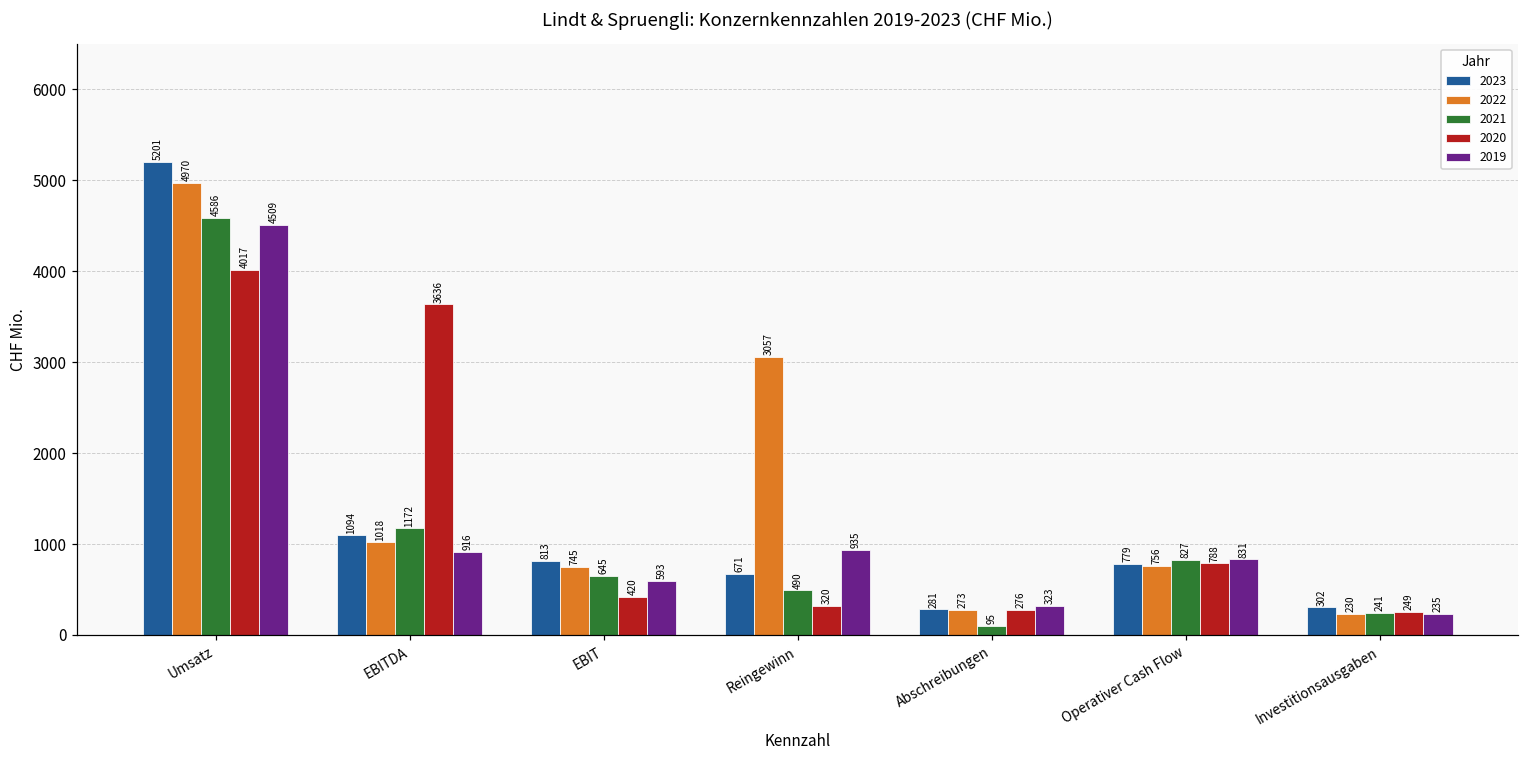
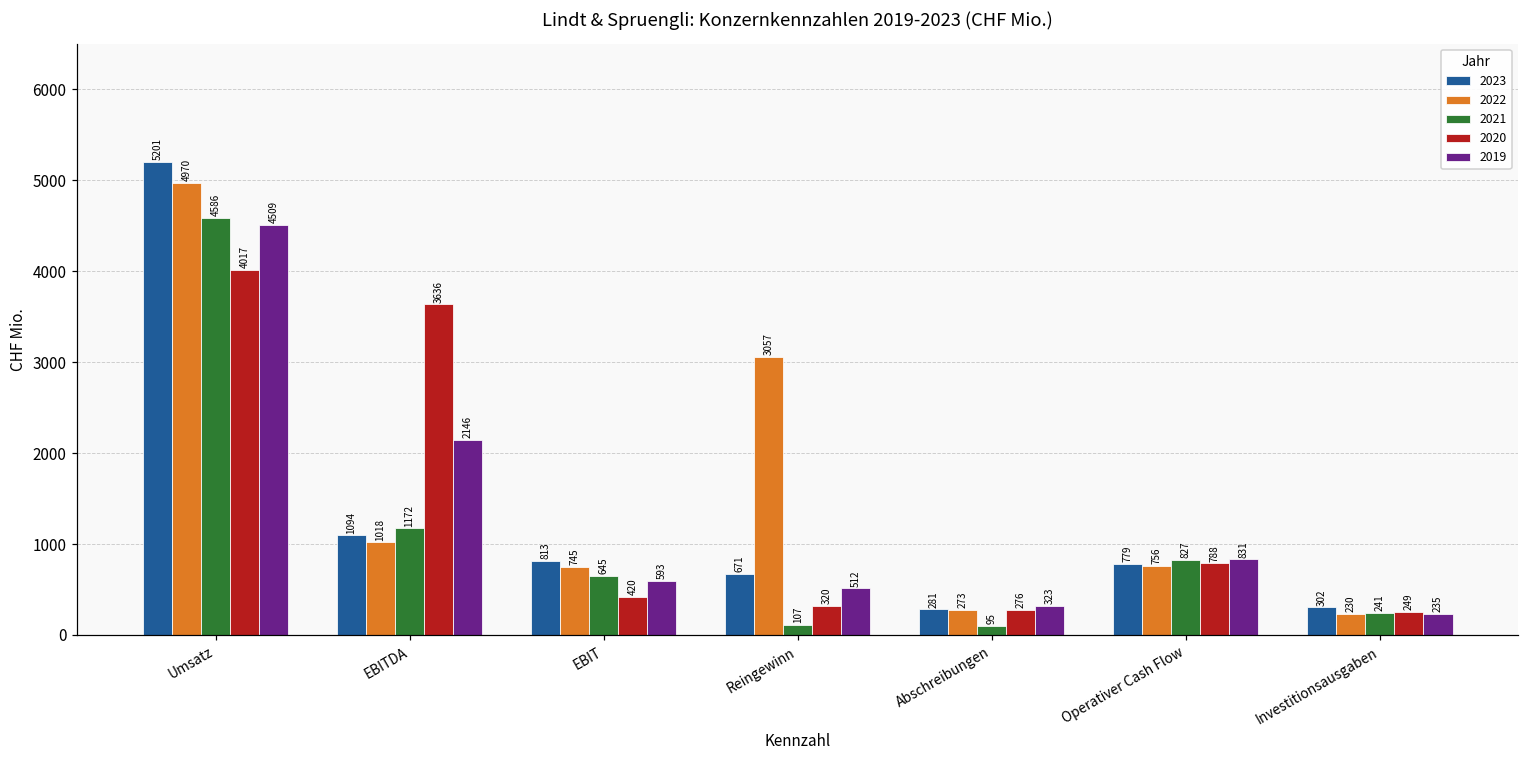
2019, EBITDA: 916 -> 2146
2021, Reingewinn: 490 -> 107
2019, Reingewinn: 935 -> 512
